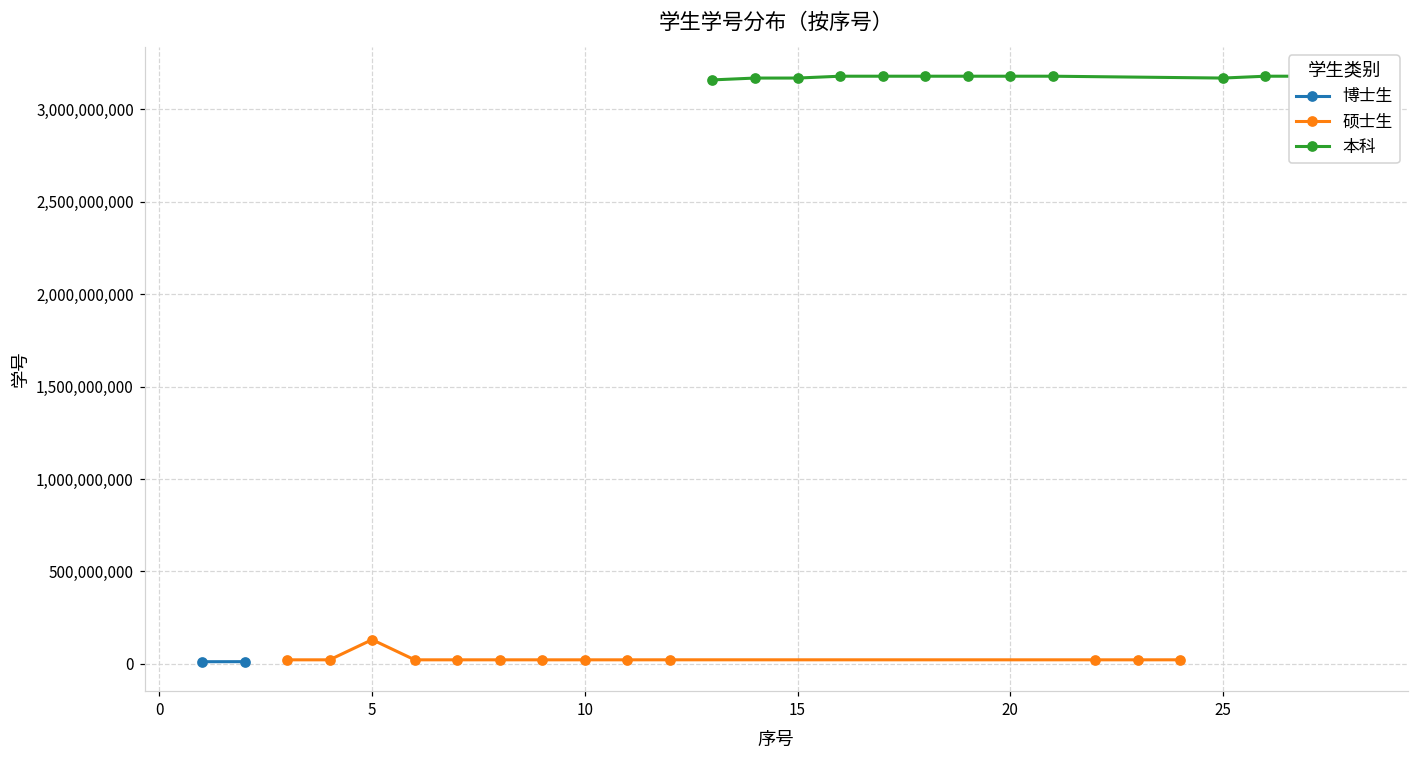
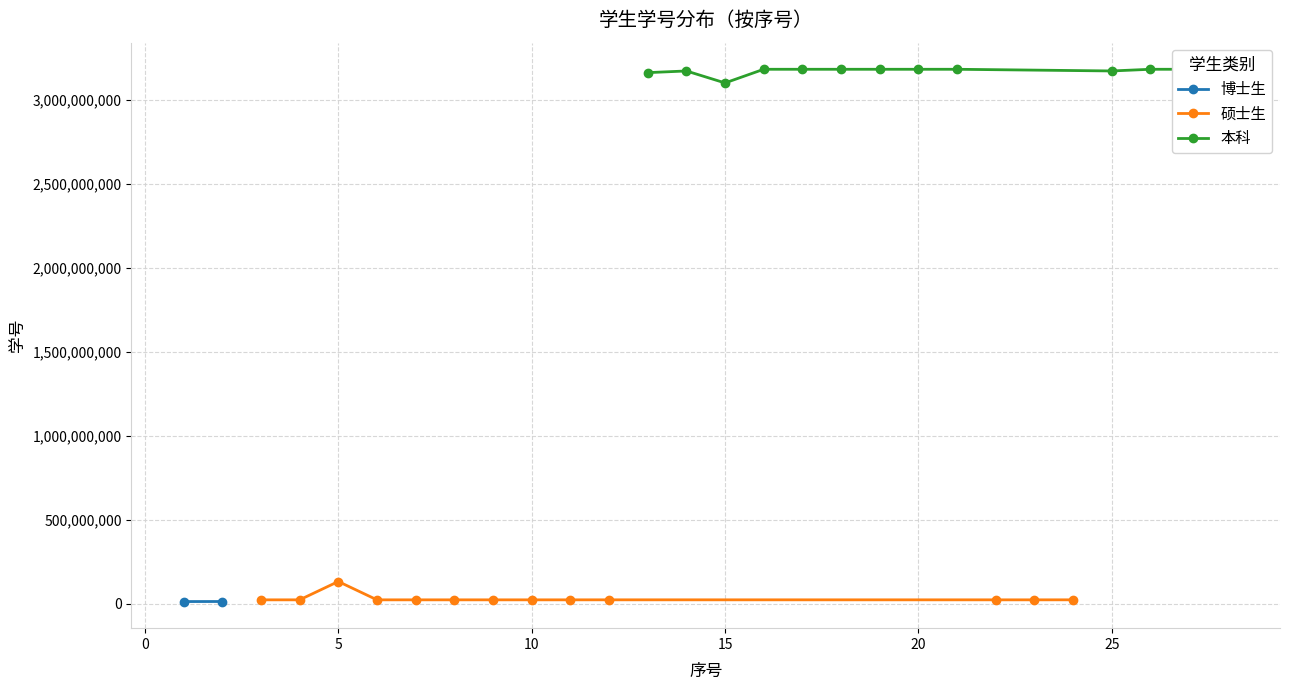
本科, 15: 3,170,000,000 -> 3,100,000,000
